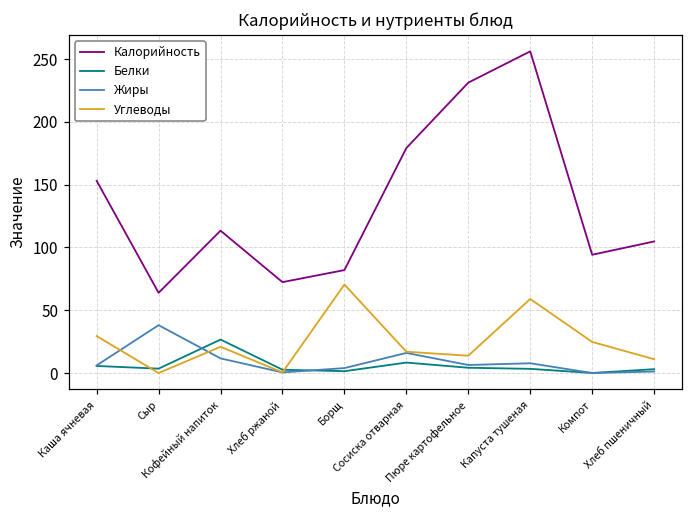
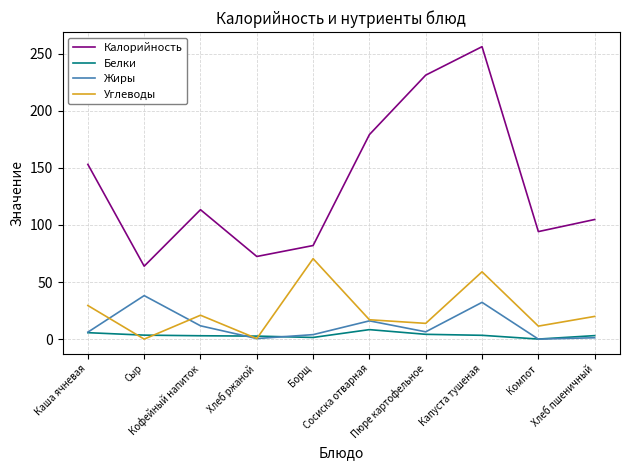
Белки, Кофейный напиток: 27 -> 3
Жиры, Капуста тушеная: 8 -> 32
Углеводы, Компот: 25 -> 11
Углеводы, Хлеб пшеничный: 11 -> 20
